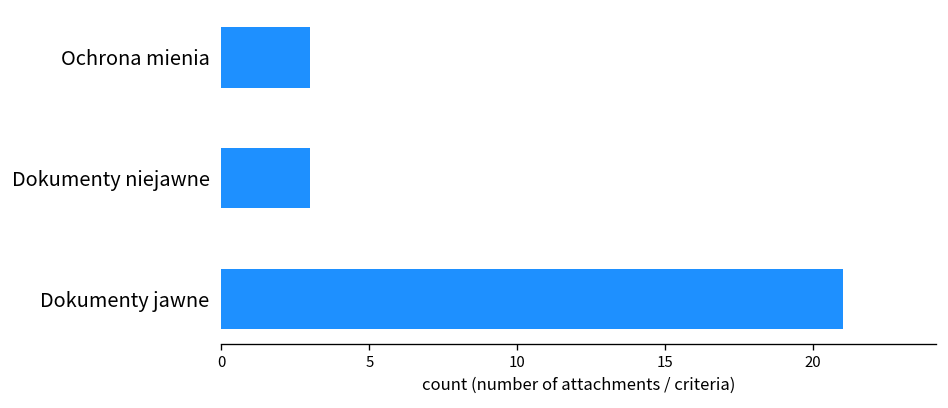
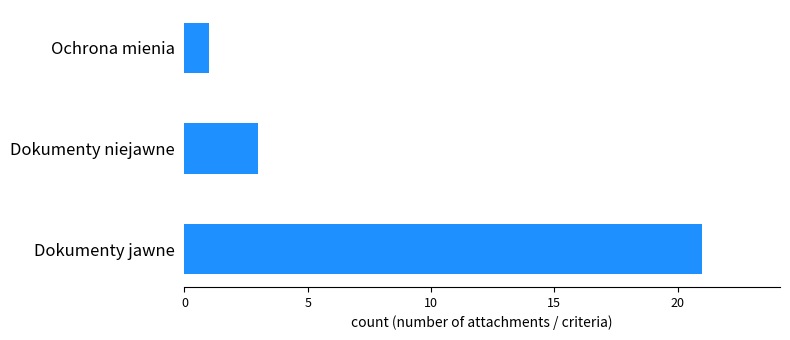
Ochrona mienia: 3 -> 1
